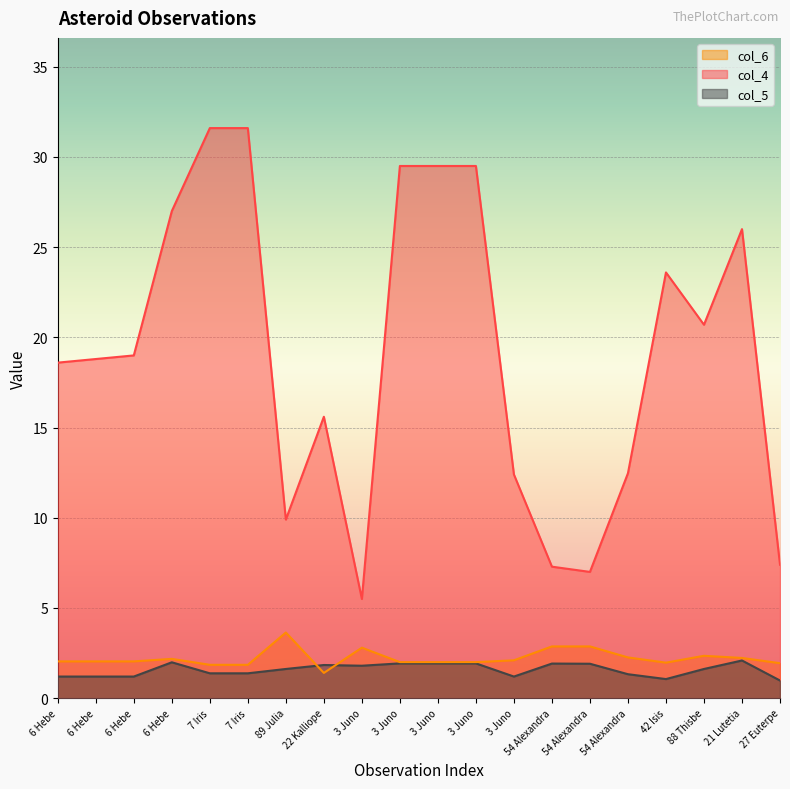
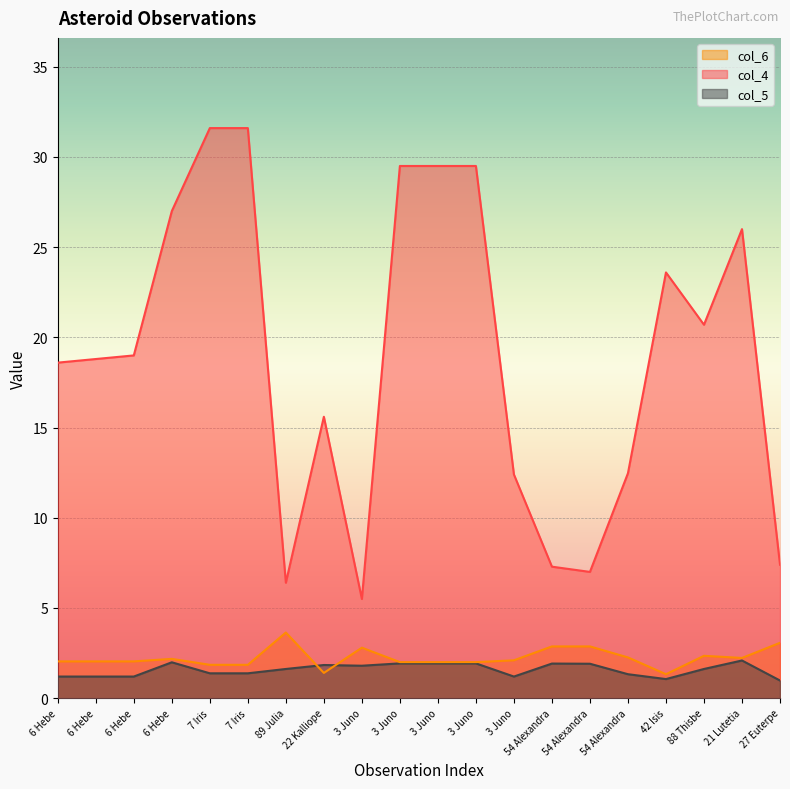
col_4, 89 Julia: 9.9 -> 6.4
col_6, 42 Isis: 2.0 -> 1.3
col_6, 27 Euterpe: 1.9 -> 3.1
